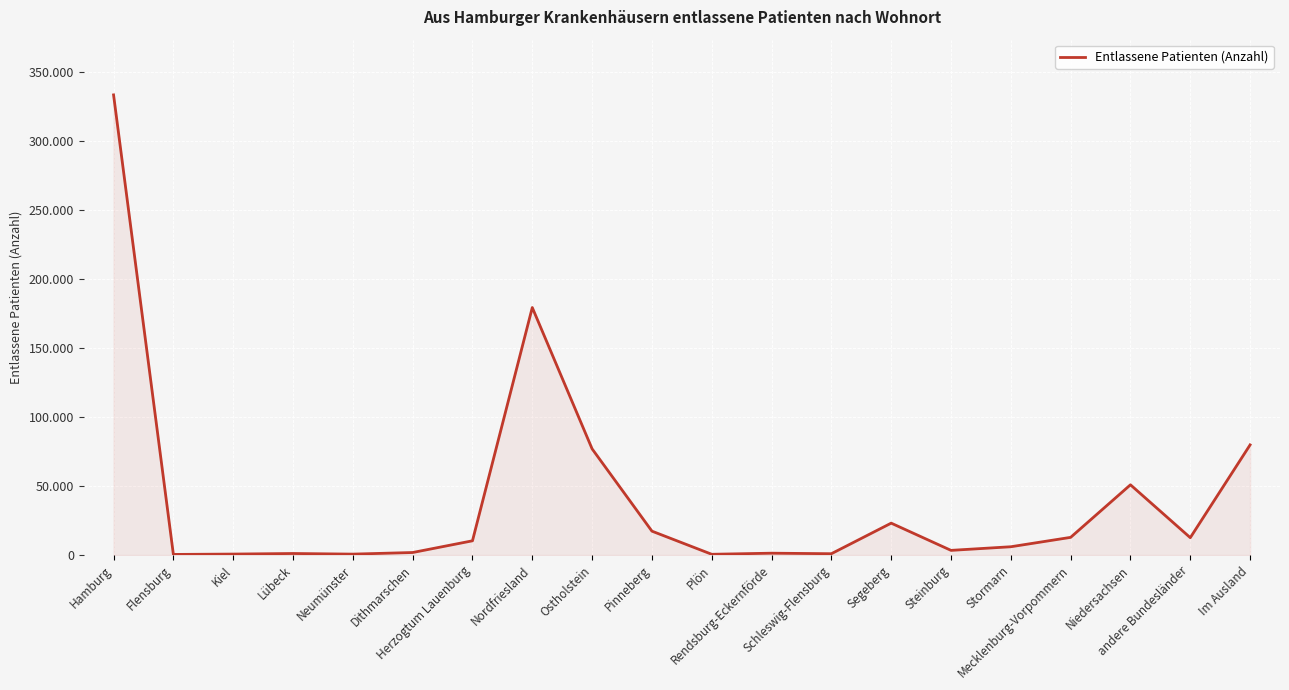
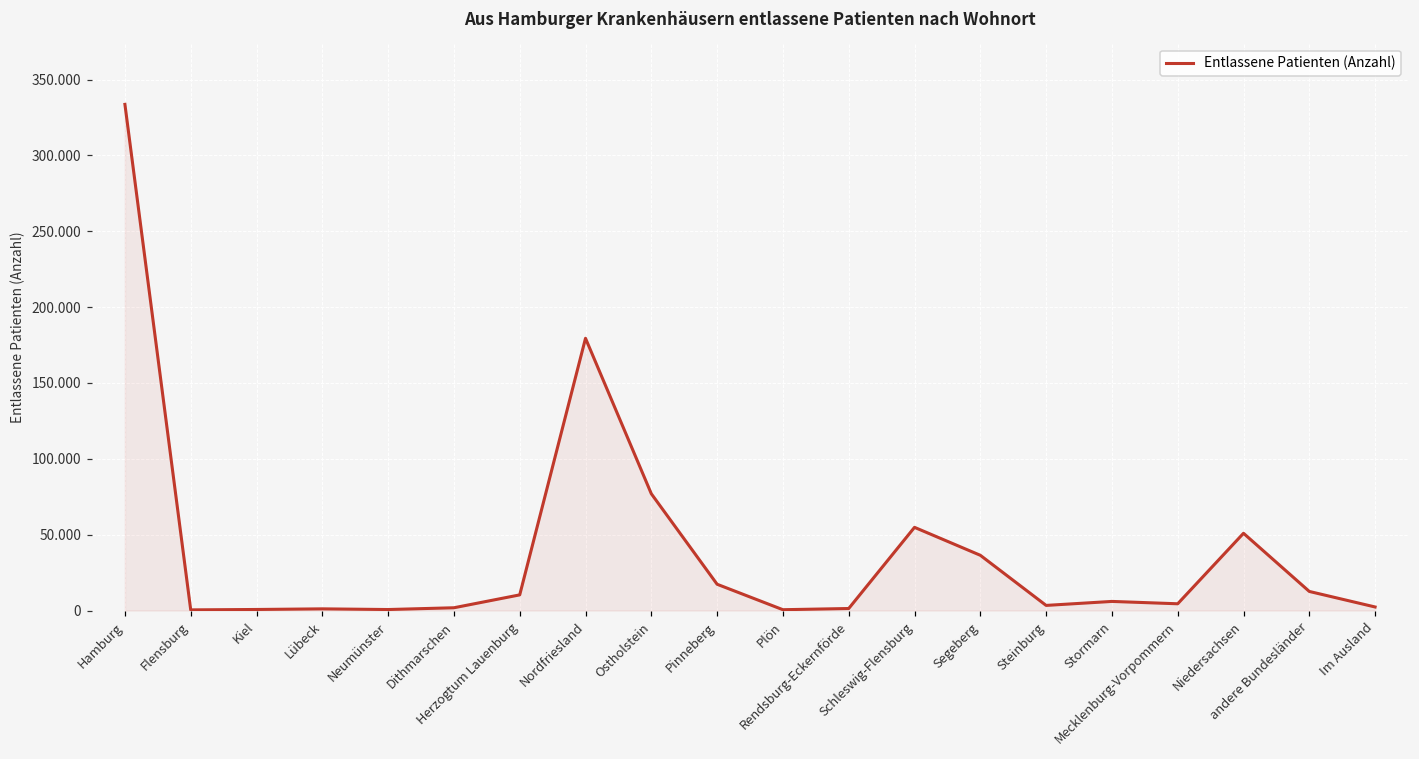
Schleswig-Flensburg: 1 -> 55
Segeberg: 23 -> 36
Mecklenburg-Vorpommern: 13 -> 4
Im Ausland: 80 -> 2
